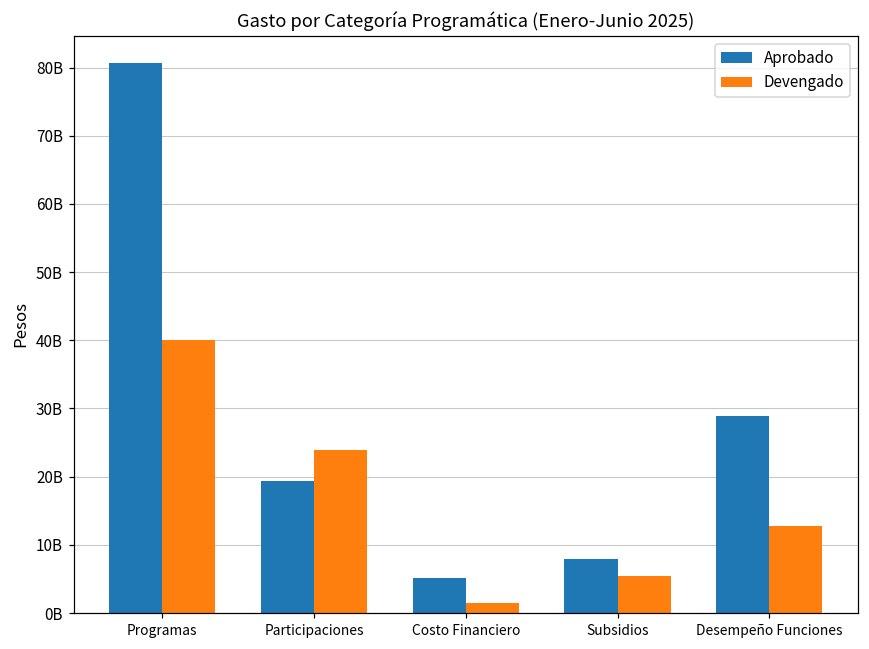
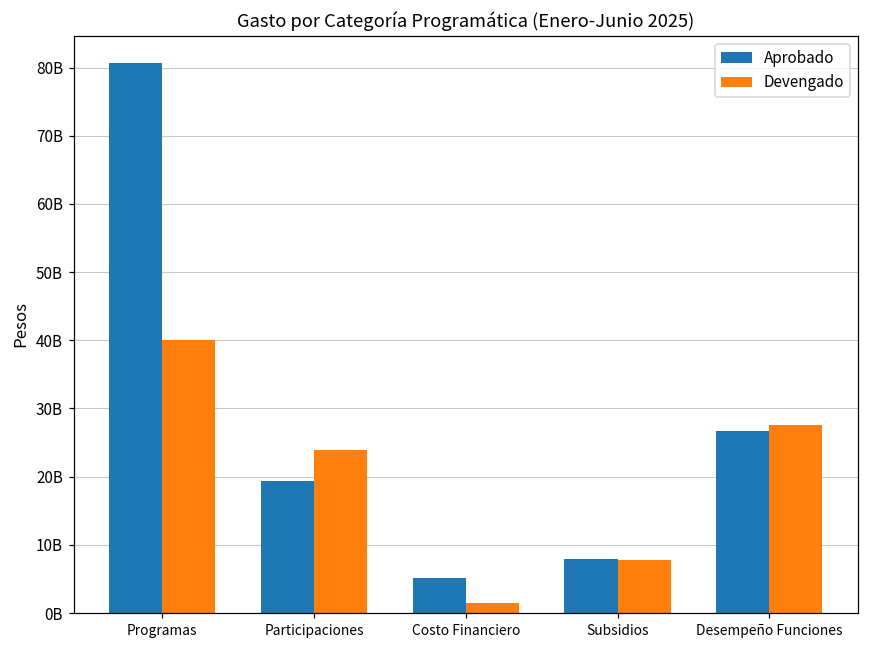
Devengado, Subsidios: 5000000000 -> 8000000000
Aprobado, Desempeño Funciones: 29000000000 -> 27000000000
Devengado, Desempeño Funciones: 13000000000 -> 28000000000
